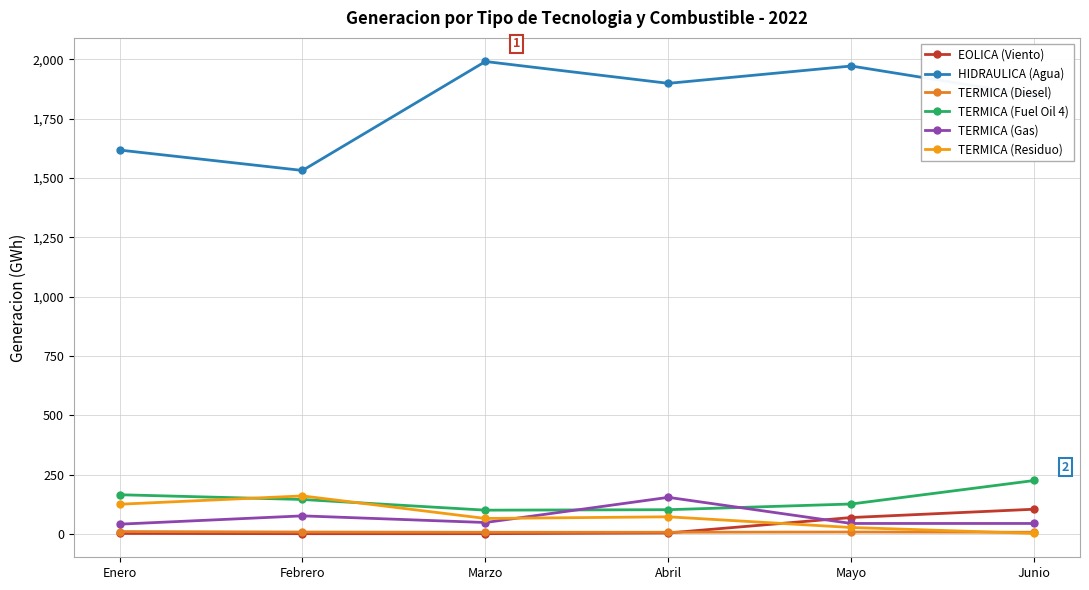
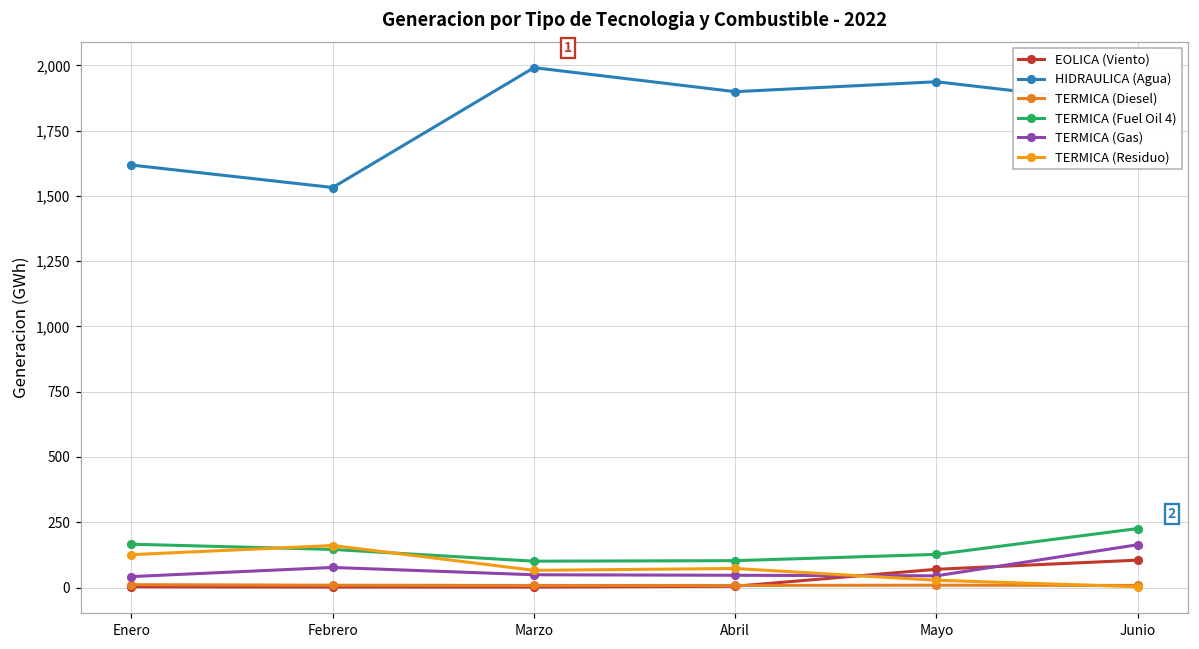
TERMICA (Gas), Abril: 160 -> 50
HIDRAULICA (Agua), Mayo: 1,970 -> 1,940
TERMICA (Gas), Junio: 50 -> 160
